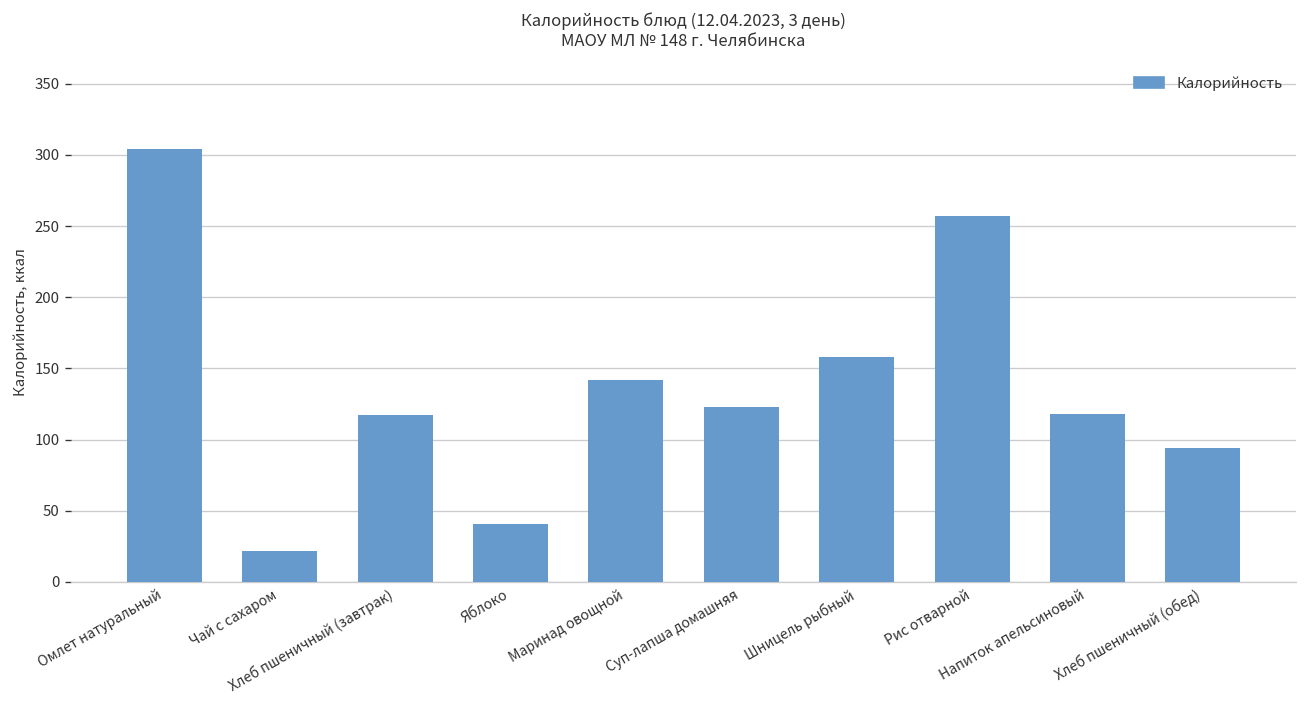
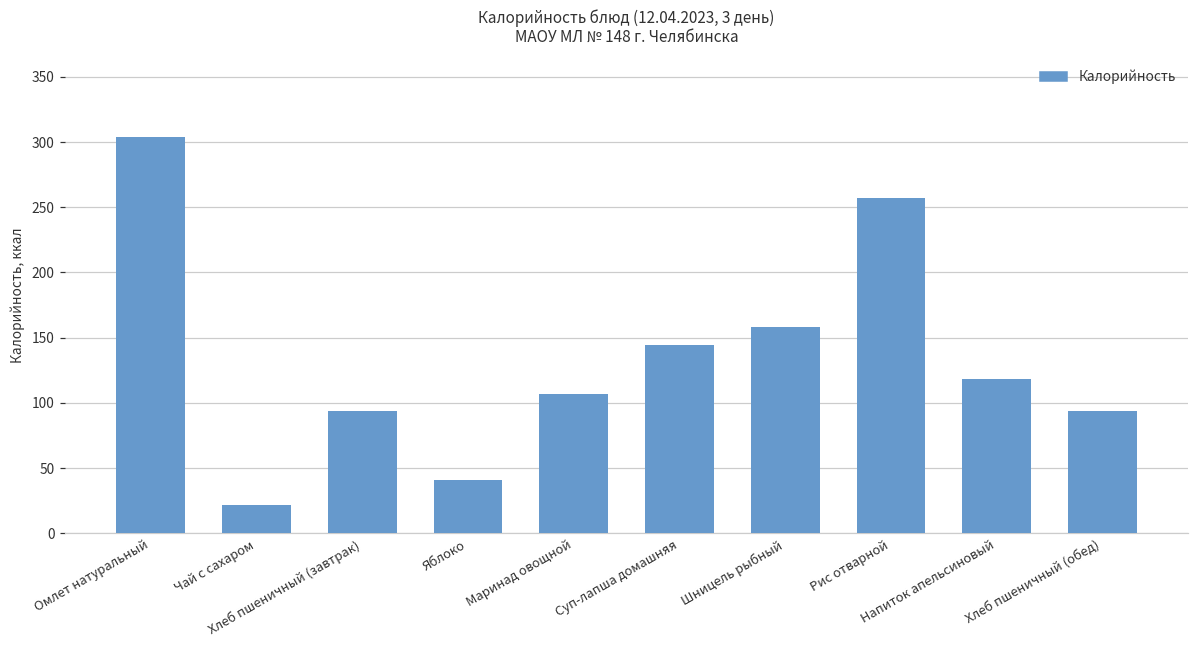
Хлеб пшеничный (завтрак): 117 -> 94
Маринад овощной: 142 -> 107
Суп-лапша домашняя: 123 -> 144
